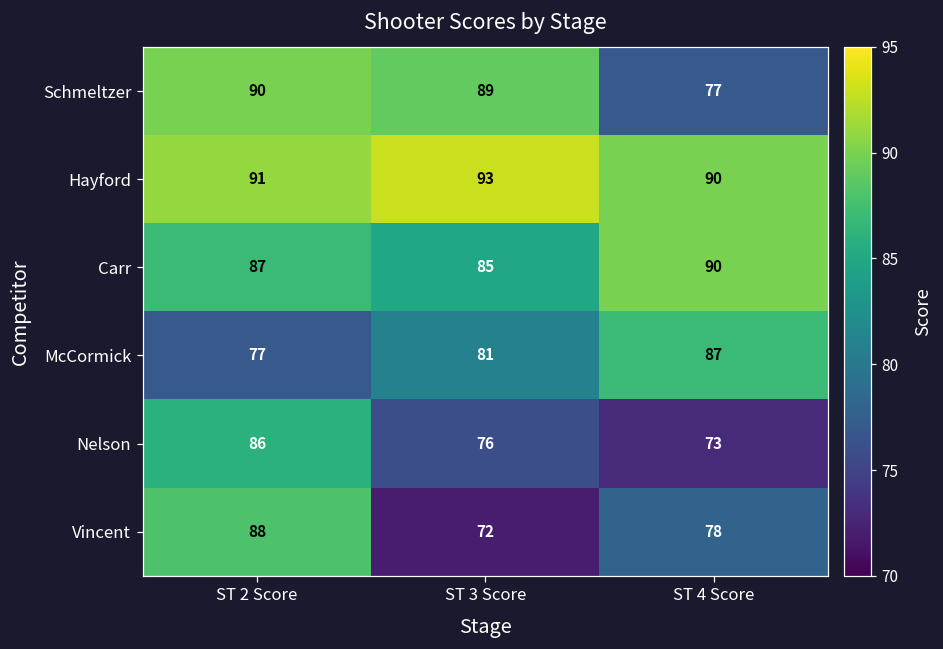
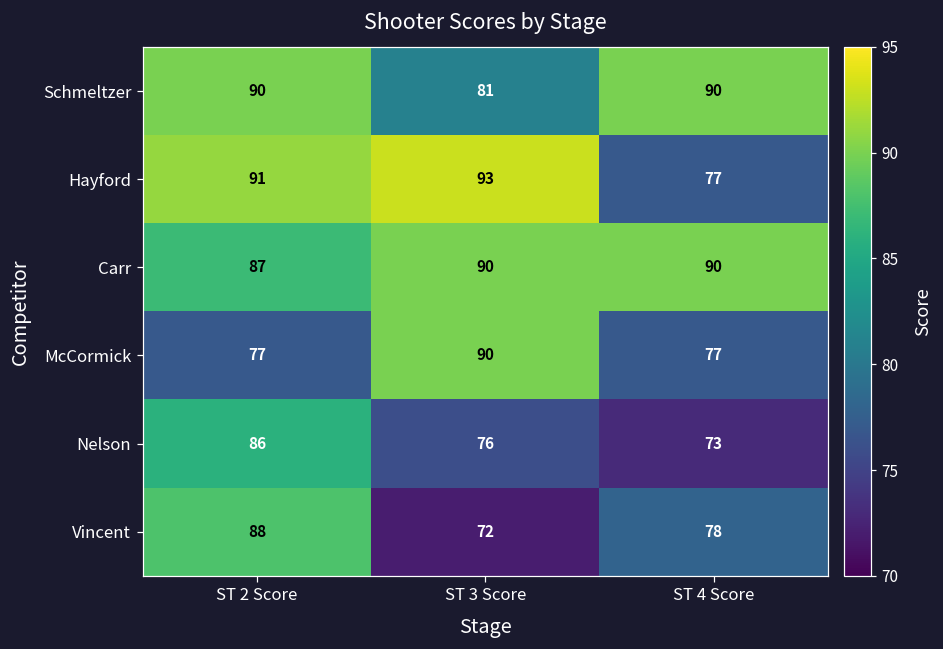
Schmeltzer, ST 3 Score: 89 -> 81
Schmeltzer, ST 4 Score: 77 -> 90
Hayford, ST 4 Score: 90 -> 77
Carr, ST 3 Score: 85 -> 90
McCormick, ST 3 Score: 81 -> 90
McCormick, ST 4 Score: 87 -> 77
